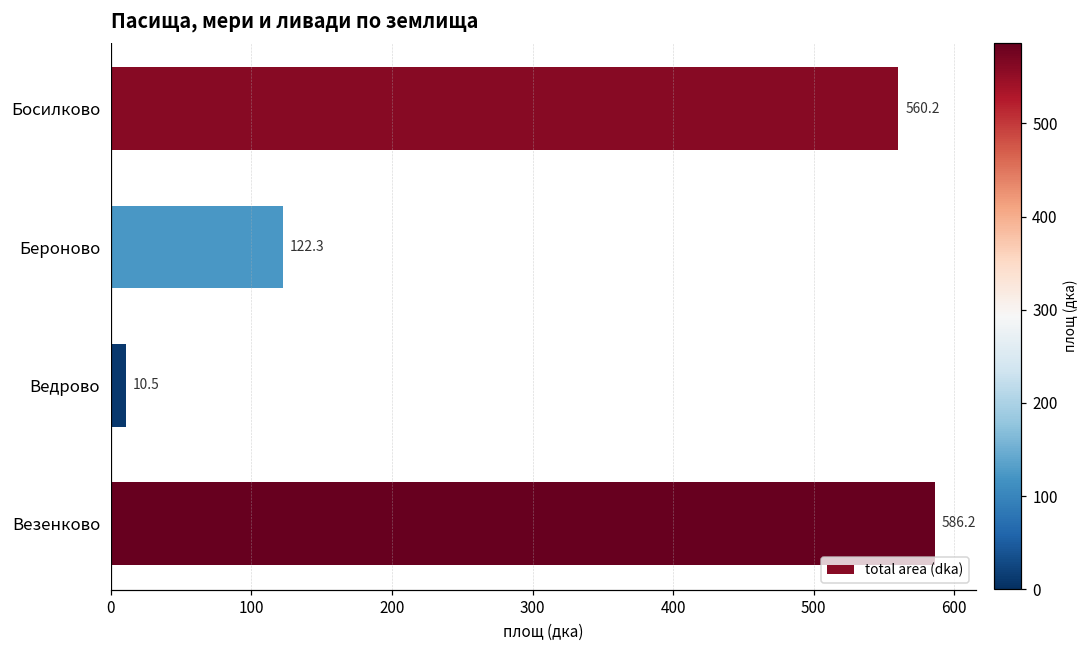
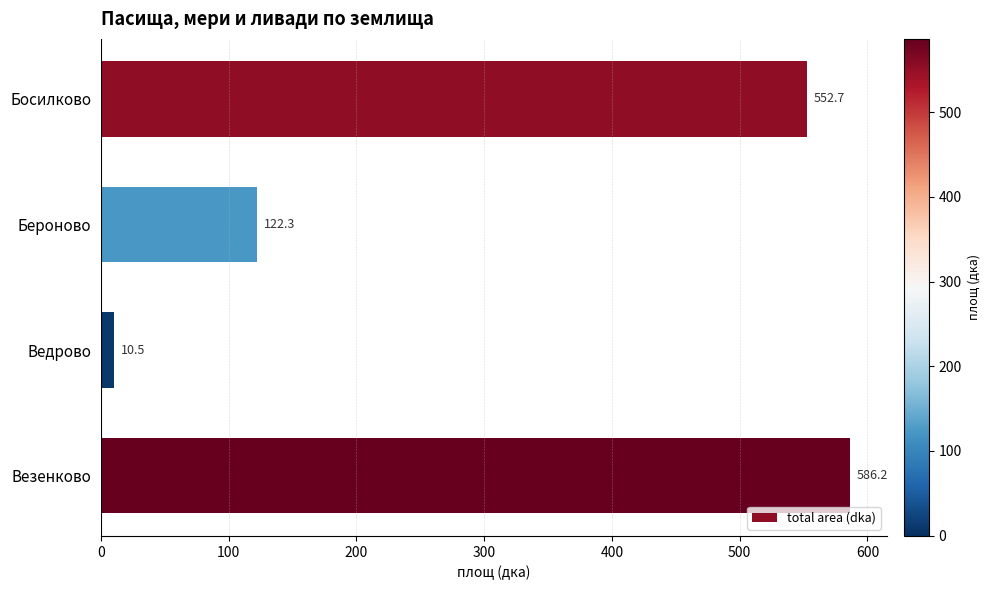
Босилково: 560.2 -> 552.7
